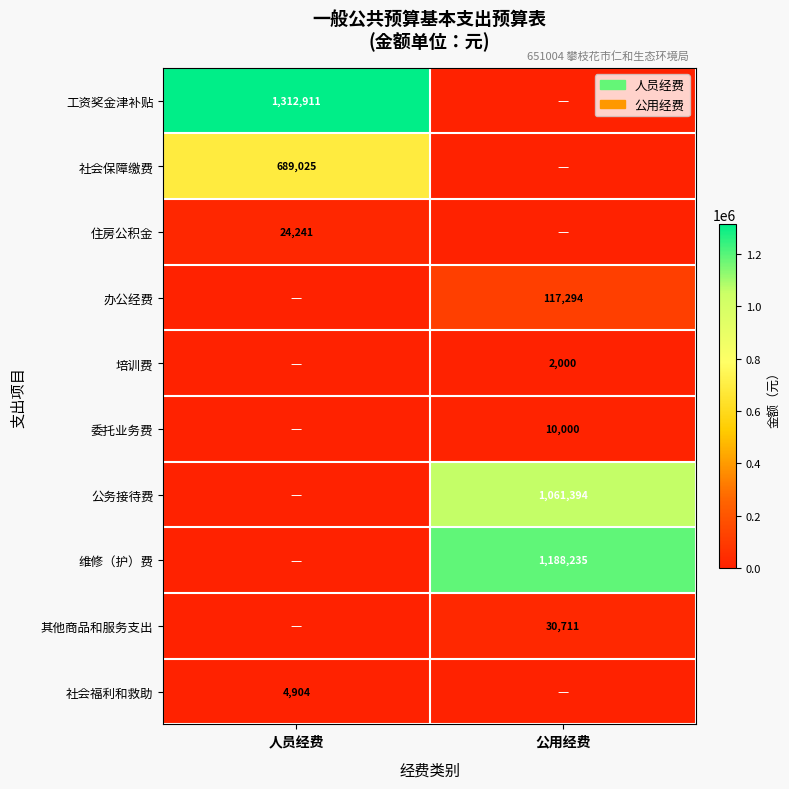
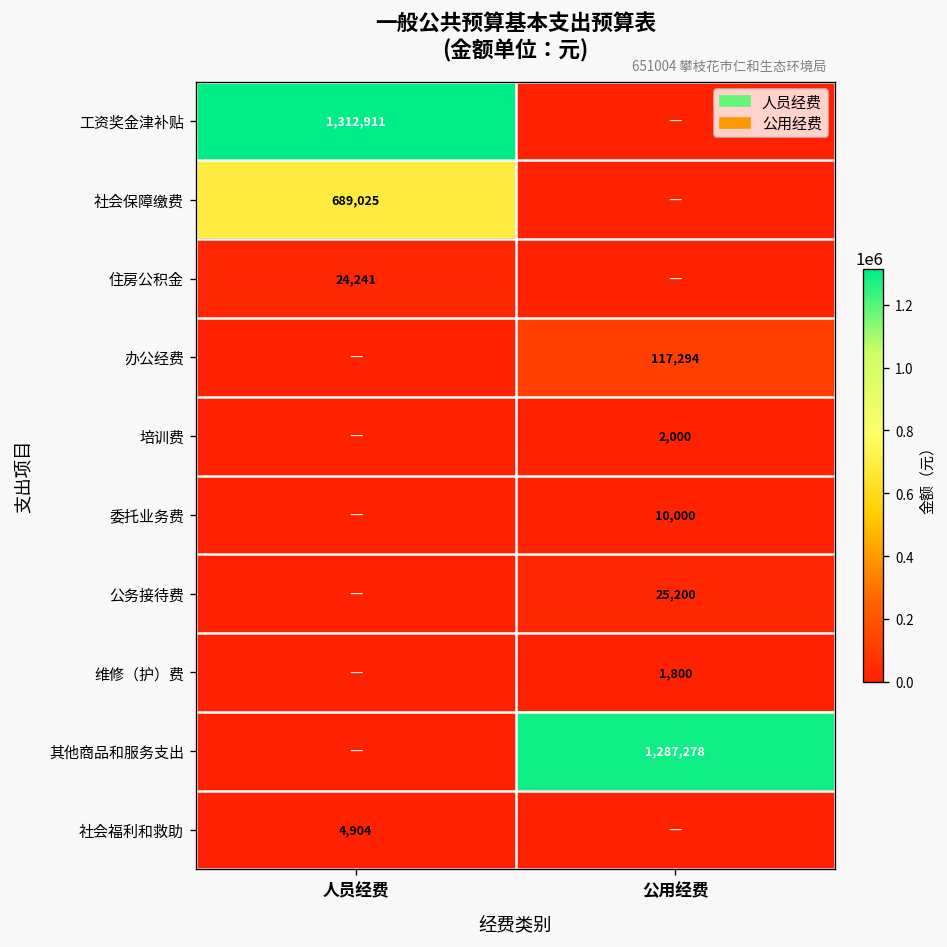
公务接待费, 公用经费: 1,061,394 -> 25,200
维修（护）费, 公用经费: 1,188,235 -> 1,800
其他商品和服务支出, 公用经费: 30,711 -> 1,287,278
